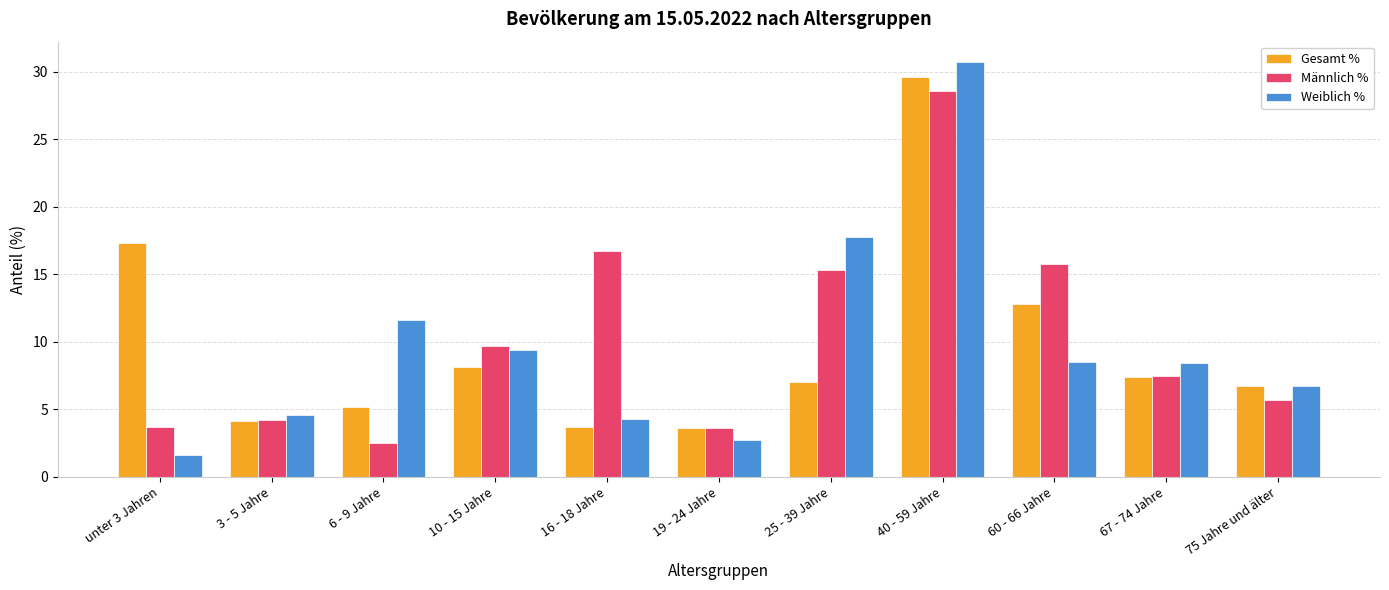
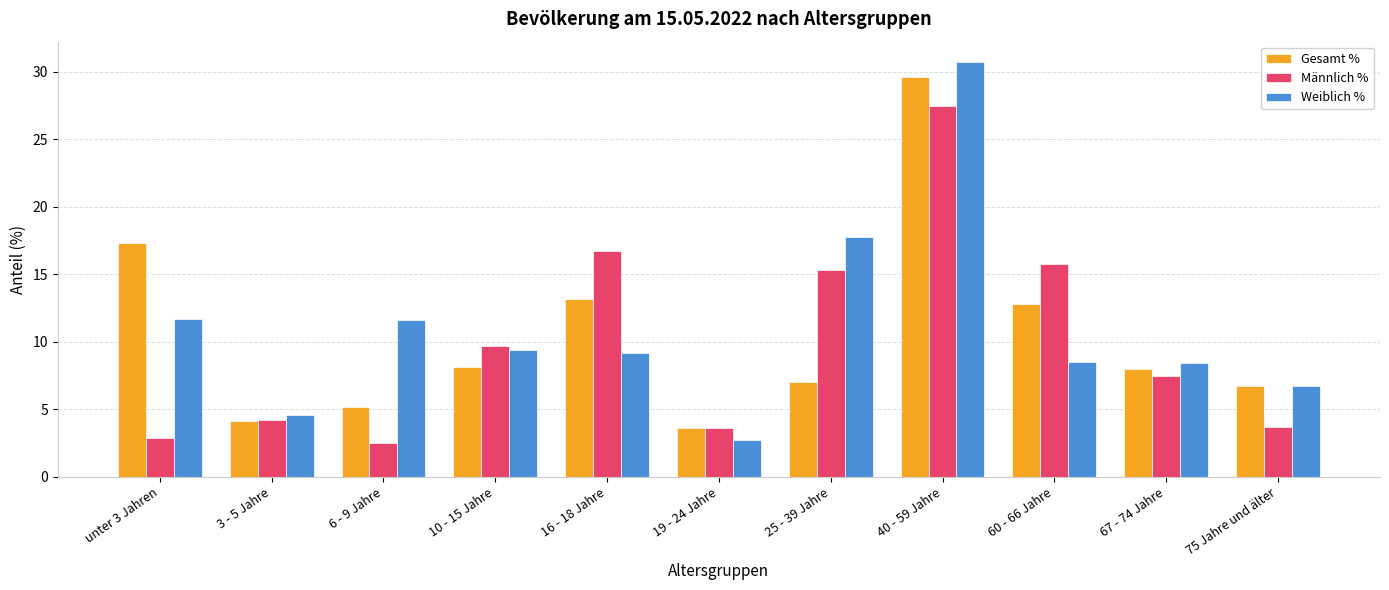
Männlich %, unter 3 Jahren: 3.7 -> 2.9
Weiblich %, unter 3 Jahren: 1.6 -> 11.7
Gesamt %, 16 - 18 Jahre: 3.7 -> 13.2
Weiblich %, 16 - 18 Jahre: 4.3 -> 9.2
Männlich %, 40 - 59 Jahre: 28.6 -> 27.5
Gesamt %, 67 - 74 Jahre: 7.4 -> 8.0
Männlich %, 75 Jahre und älter: 5.7 -> 3.7
